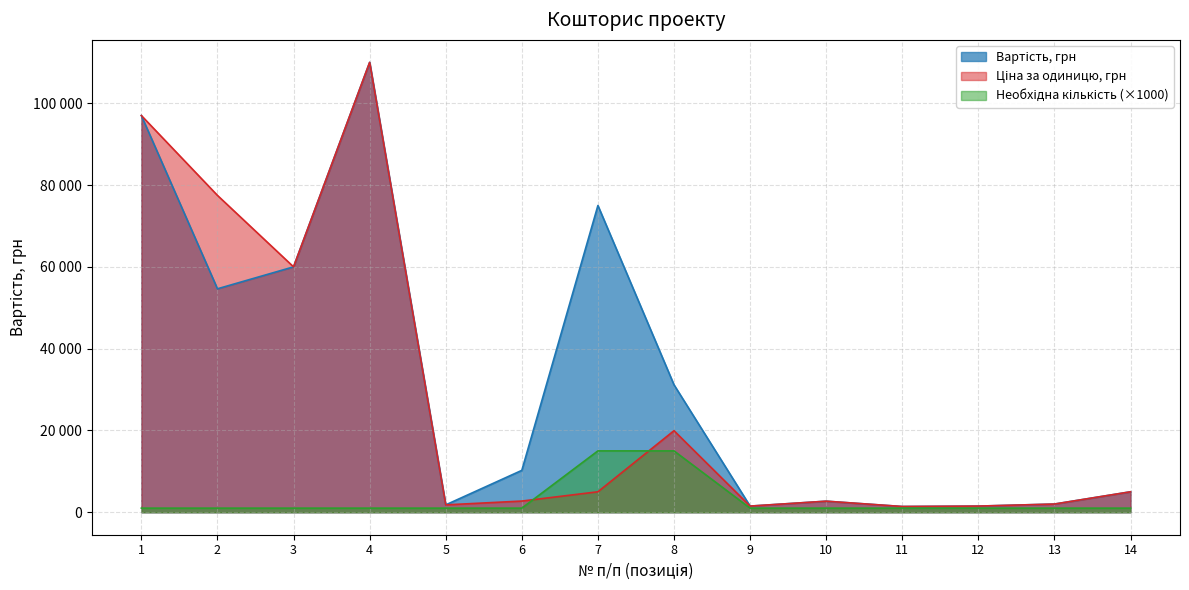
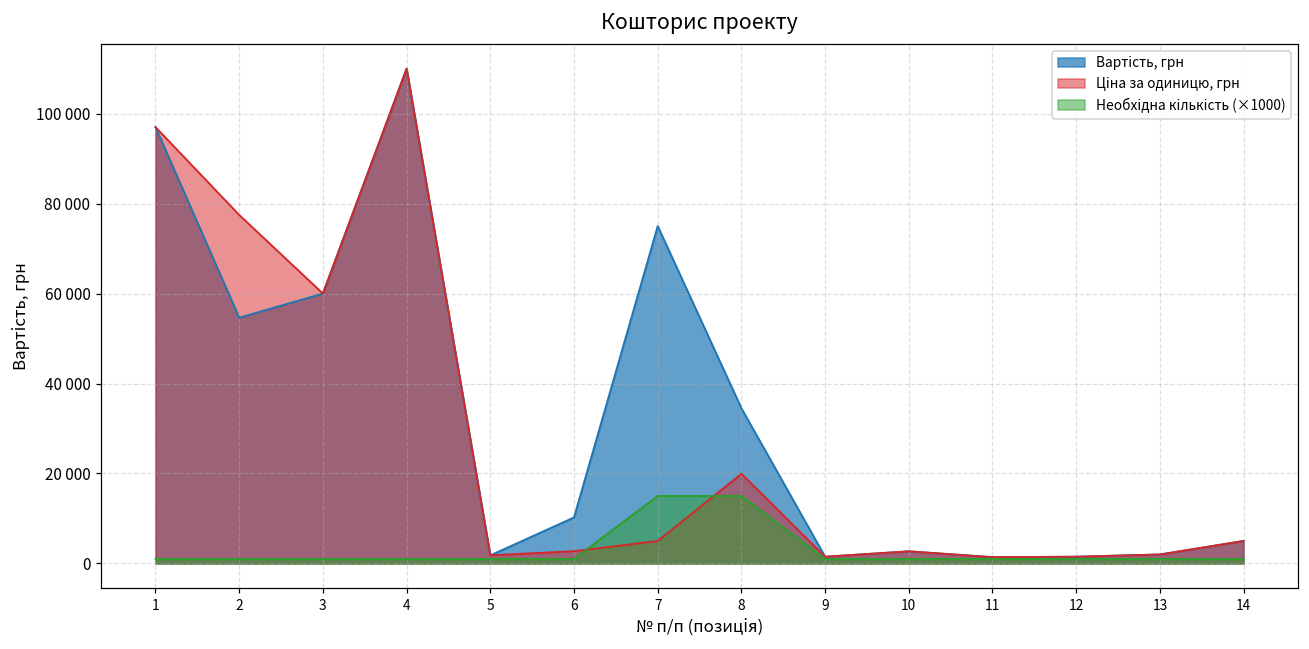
Вартість, грн, 8: 31000 -> 35000
